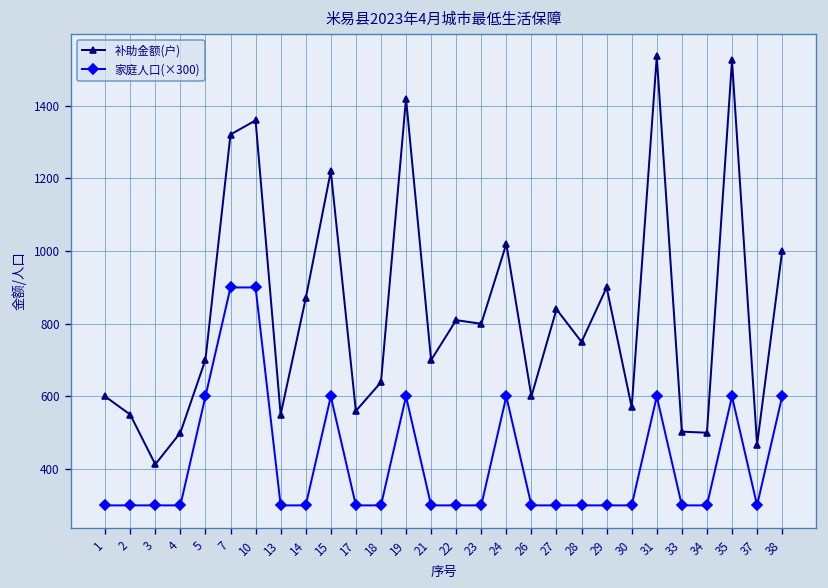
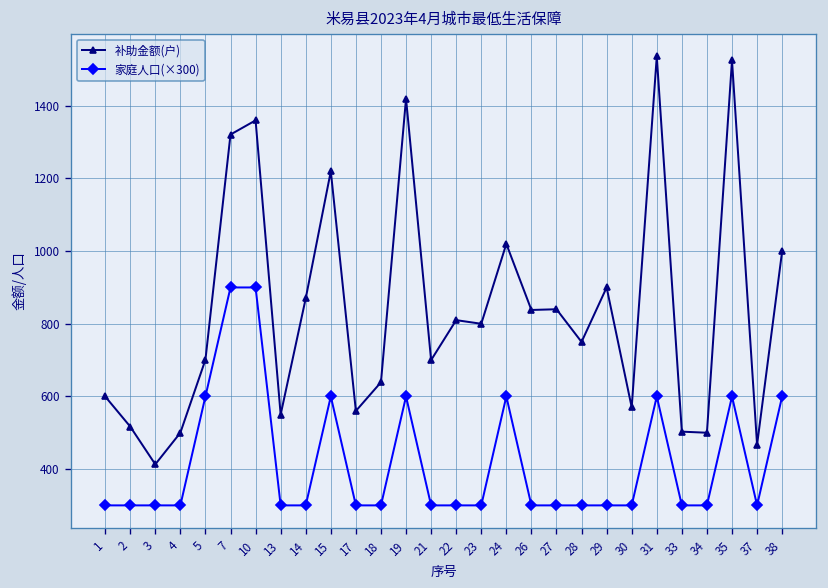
补助金额(户), 2: 550 -> 520
补助金额(户), 26: 600 -> 840
